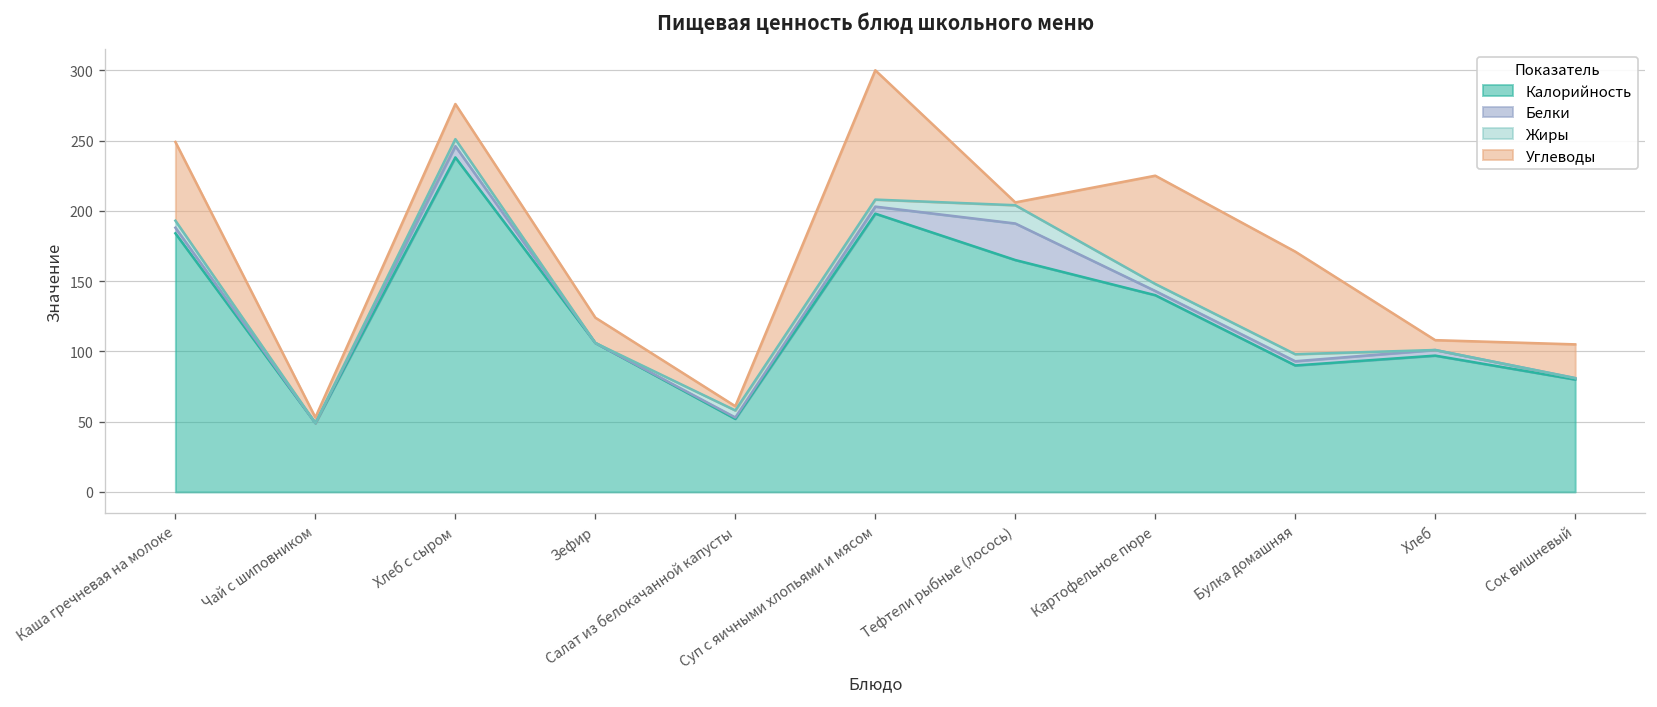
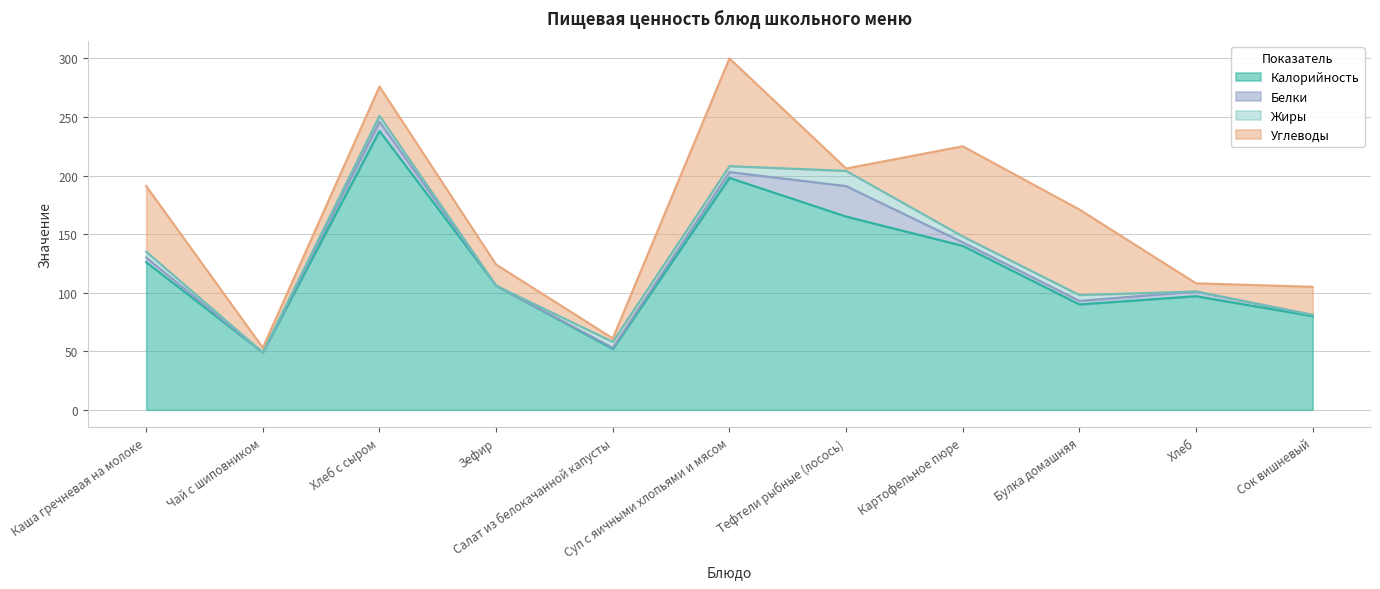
Калорийность, Каша гречневая на молоке: 184 -> 126
